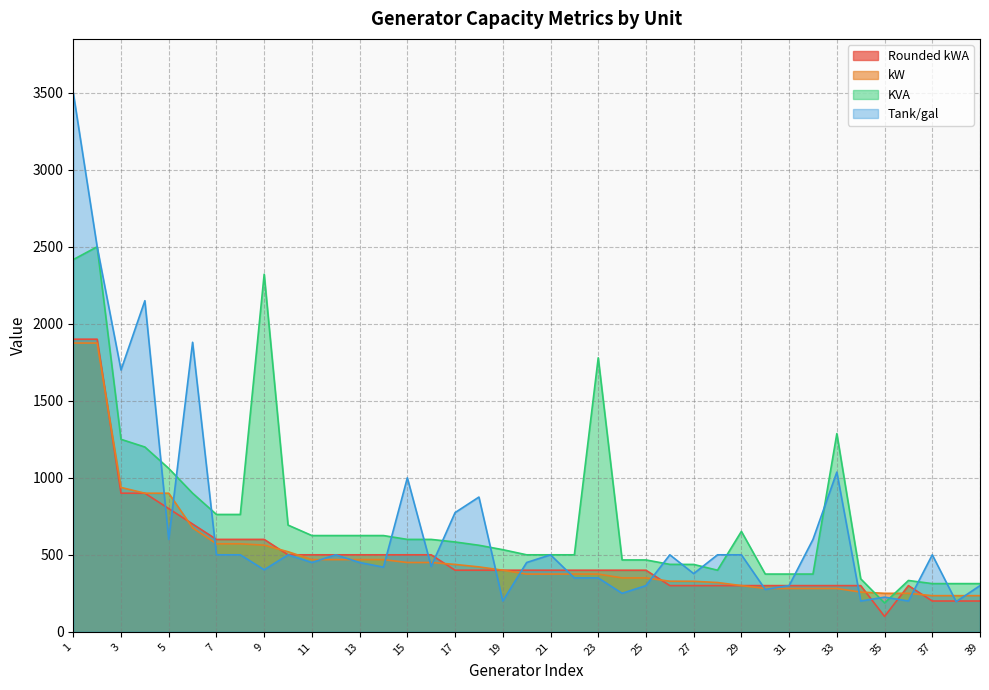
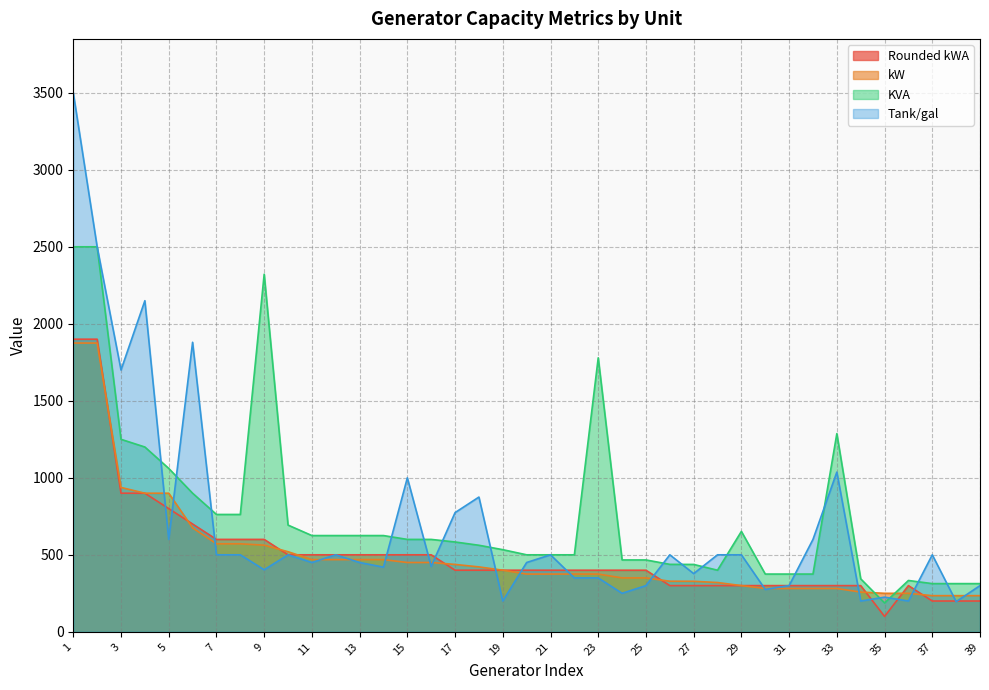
KVA, 1: 2420 -> 2500
